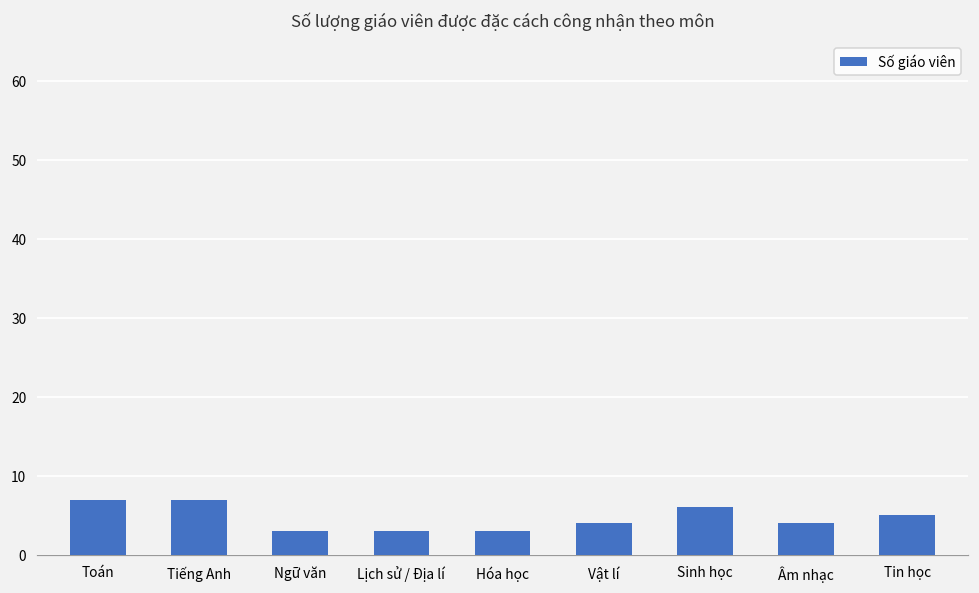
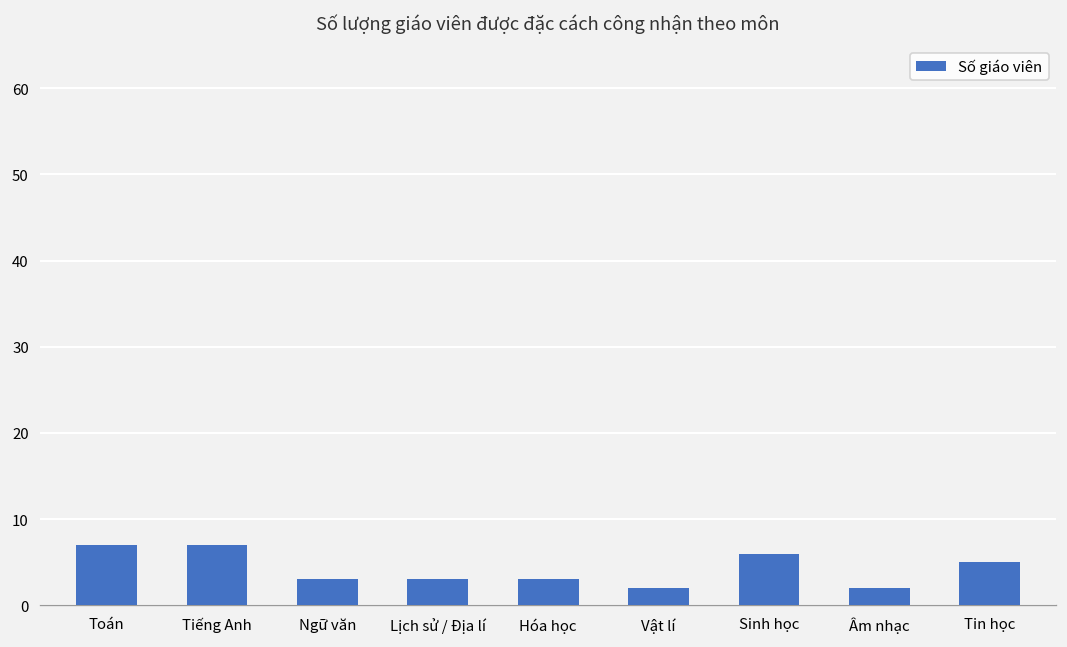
Vật lí: 4 -> 2
Âm nhạc: 4 -> 2
